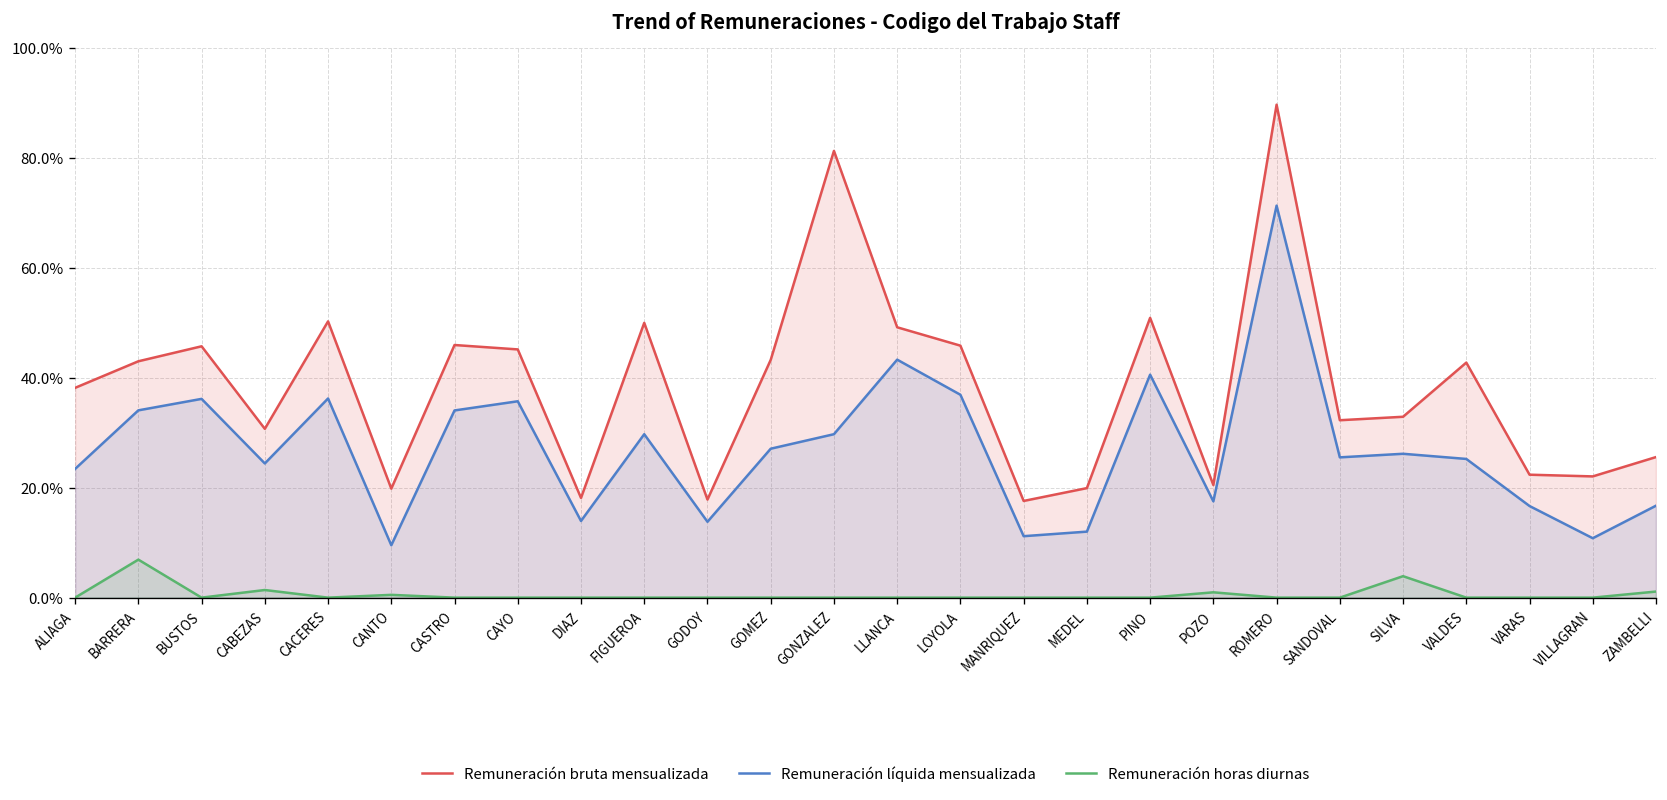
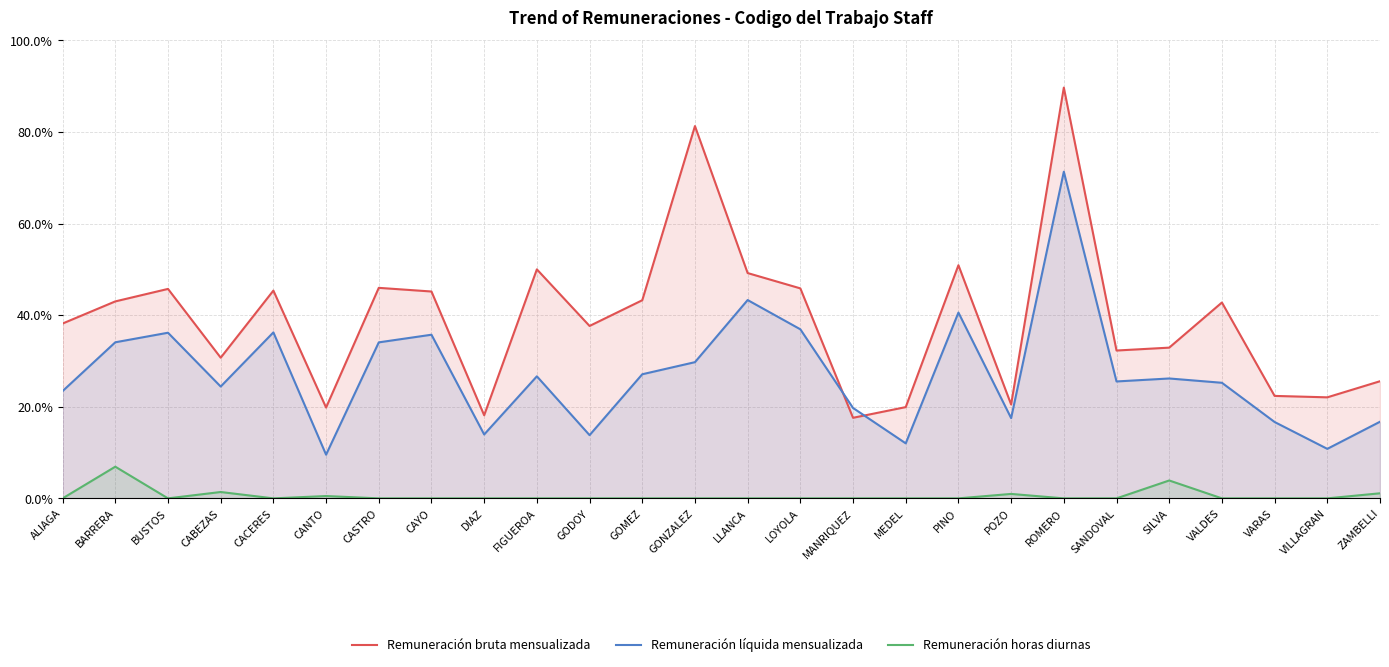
Remuneración bruta mensualizada, CACERES: 50% -> 45%
Remuneración líquida mensualizada, FIGUEROA: 30% -> 27%
Remuneración bruta mensualizada, GODOY: 18% -> 38%
Remuneración líquida mensualizada, MANRIQUEZ: 11% -> 20%
